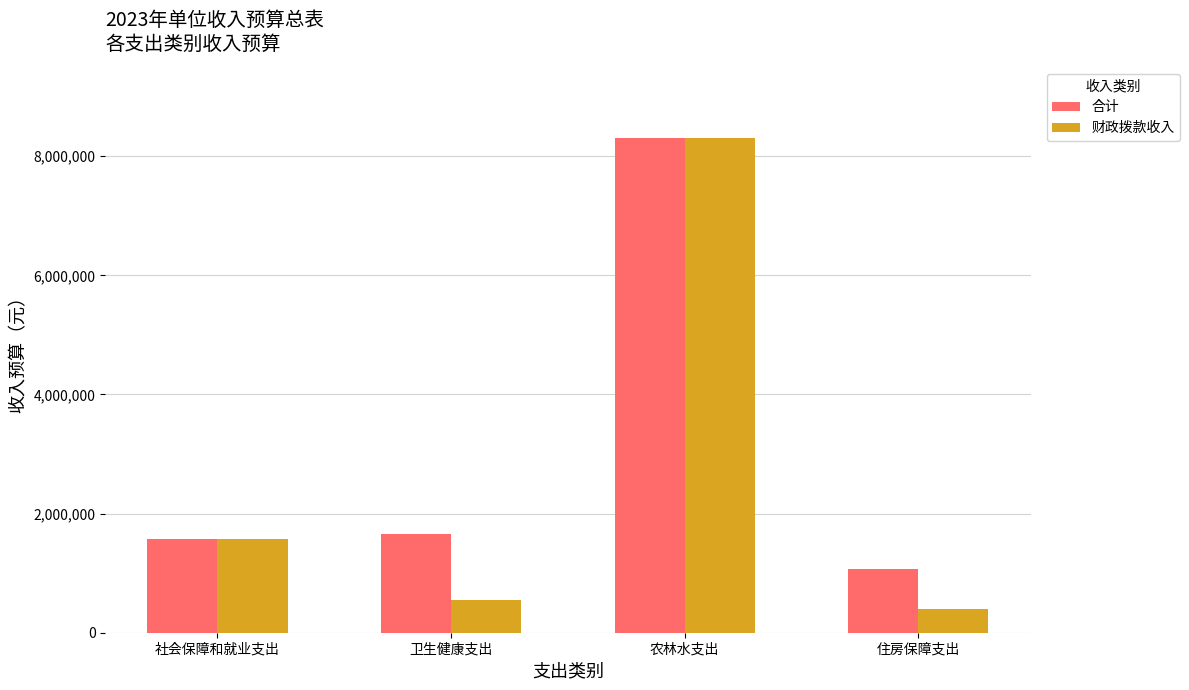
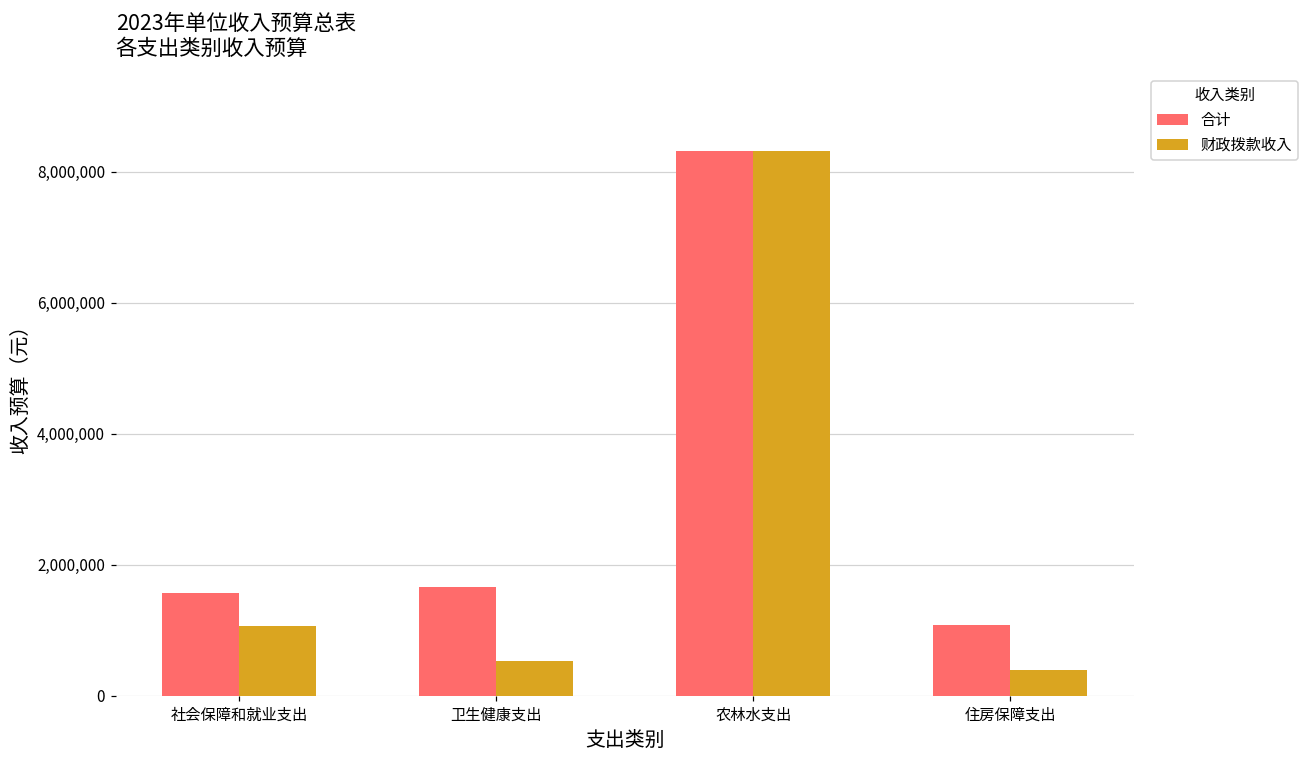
财政拨款收入, 社会保障和就业支出: 1,600,000 -> 1,100,000
